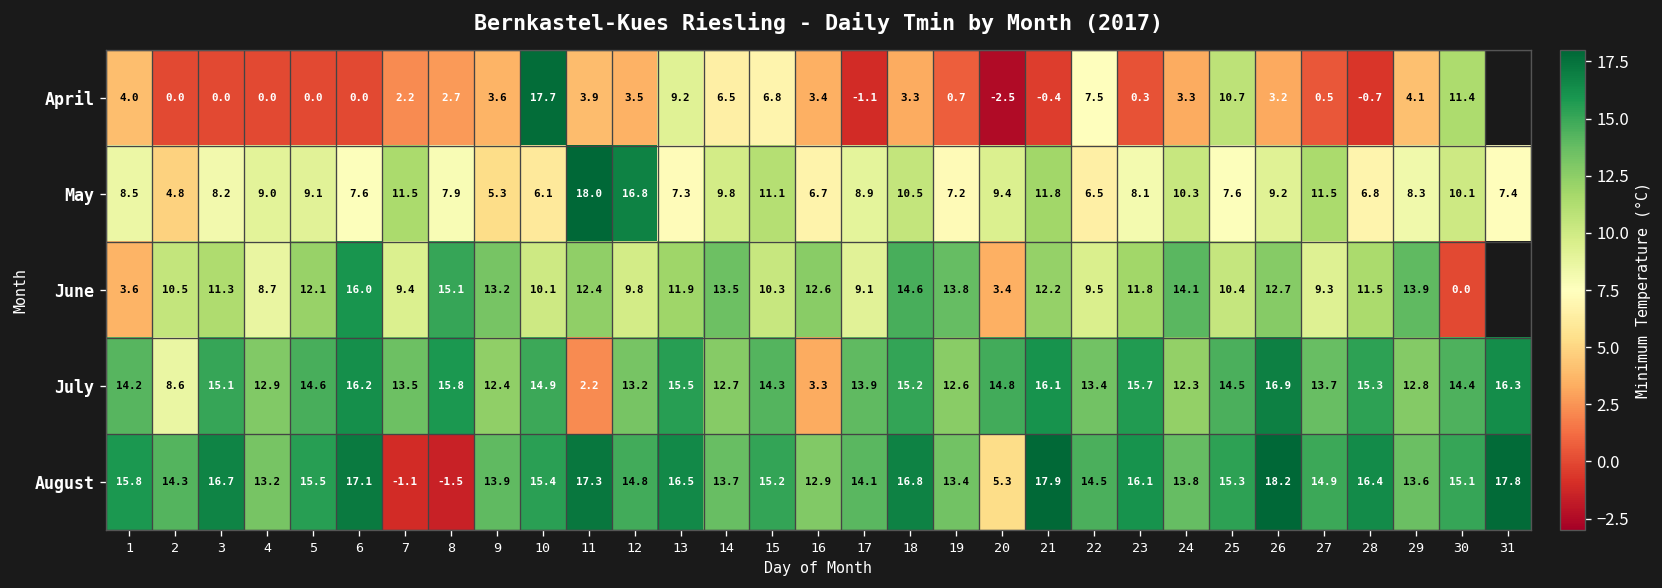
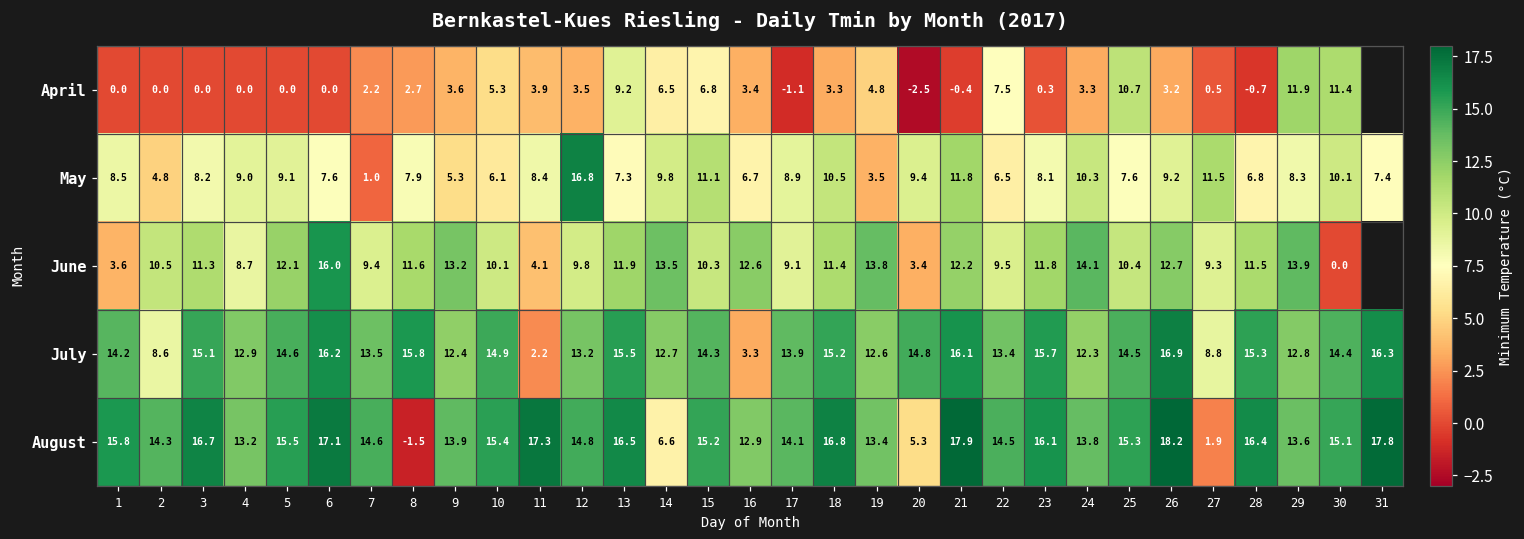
April, 1: 4.0 -> 0.0
April, 10: 17.7 -> 5.3
April, 19: 0.7 -> 4.8
April, 29: 4.1 -> 11.9
May, 7: 11.5 -> 1.0
May, 11: 18.0 -> 8.4
May, 19: 7.2 -> 3.5
June, 8: 15.1 -> 11.6
June, 11: 12.4 -> 4.1
June, 18: 14.6 -> 11.4
July, 27: 13.7 -> 8.8
August, 7: -1.1 -> 14.6
August, 14: 13.7 -> 6.6
August, 27: 14.9 -> 1.9
